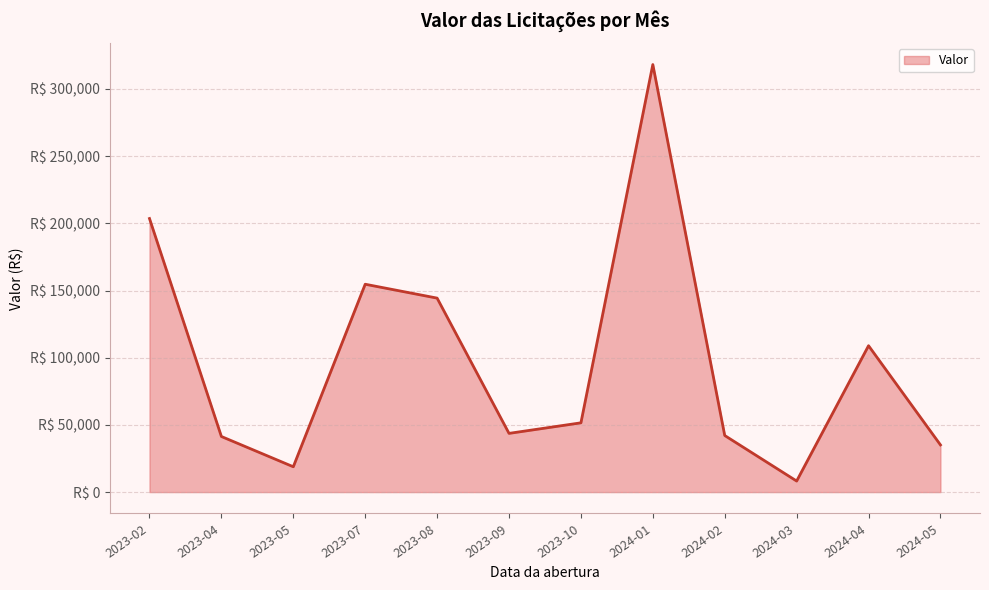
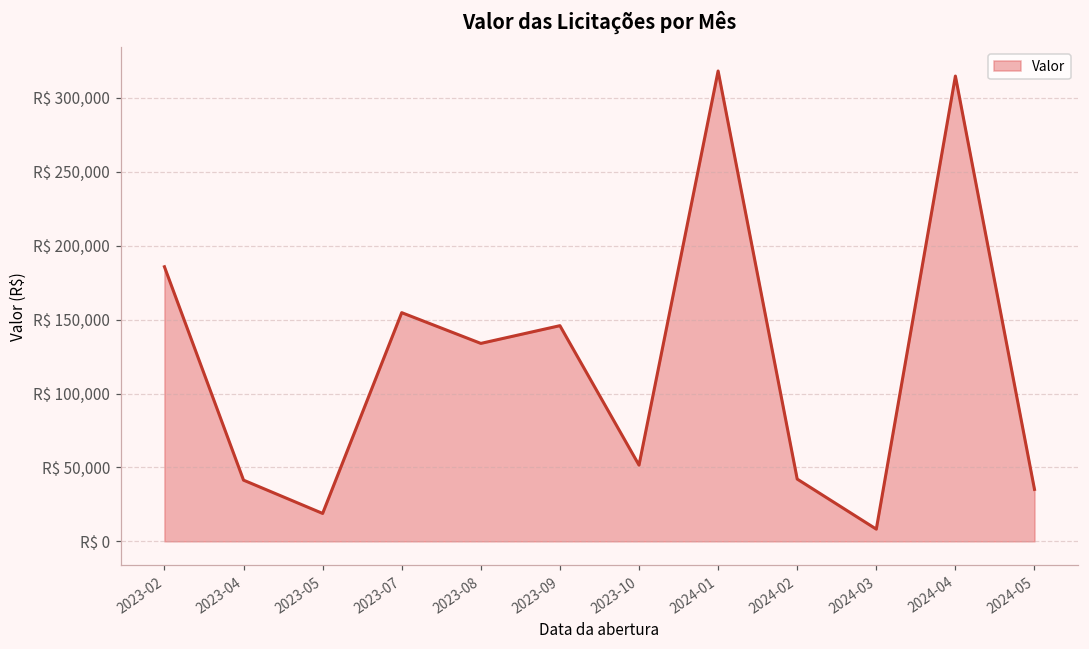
2023-02: R$ 204,000 -> R$ 186,000
2023-08: R$ 144,000 -> R$ 134,000
2023-09: R$ 44,000 -> R$ 146,000
2024-04: R$ 109,000 -> R$ 315,000
